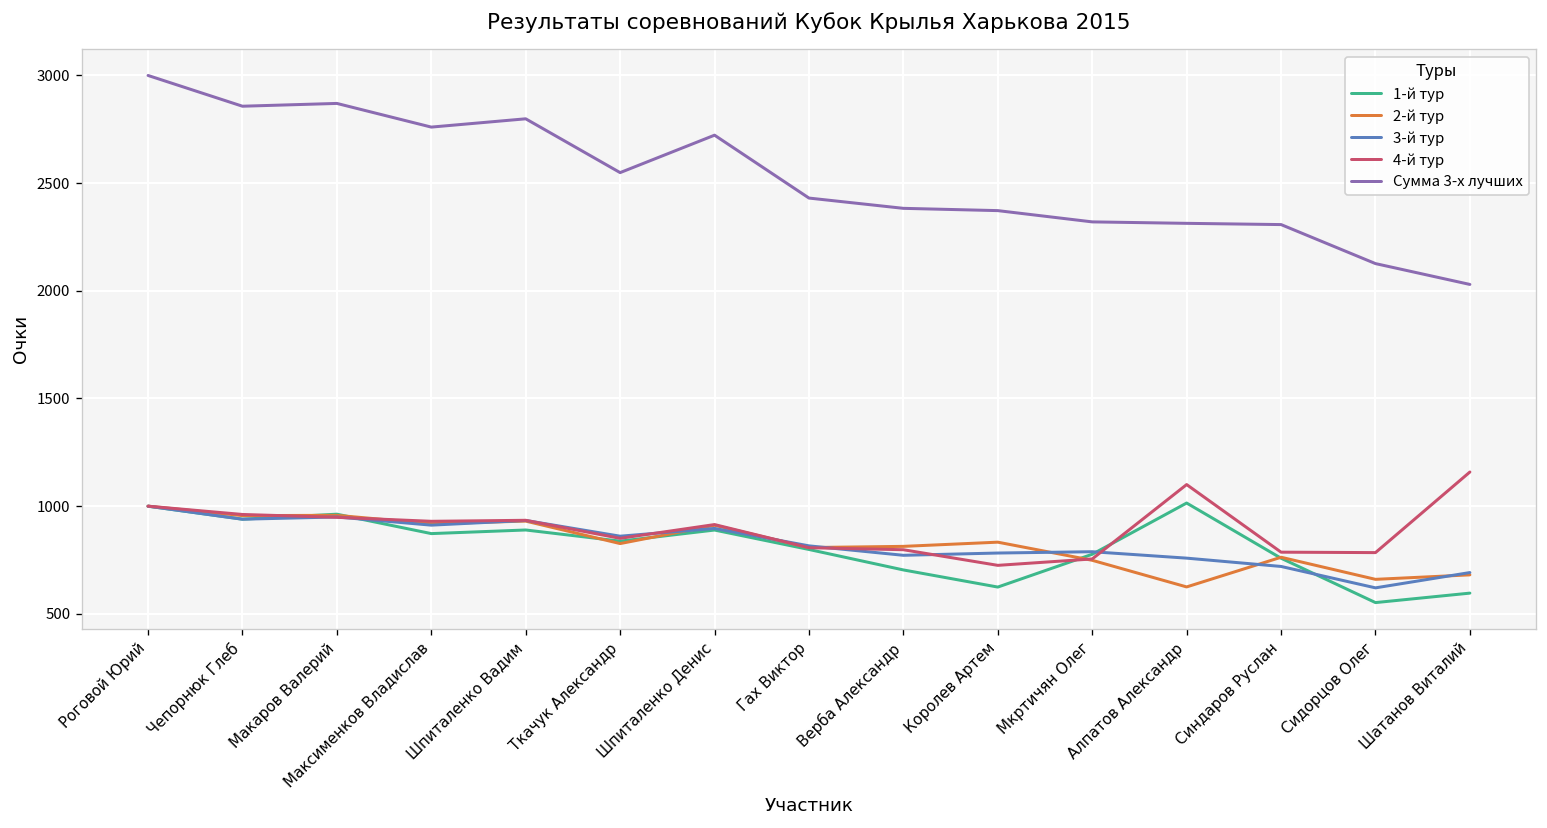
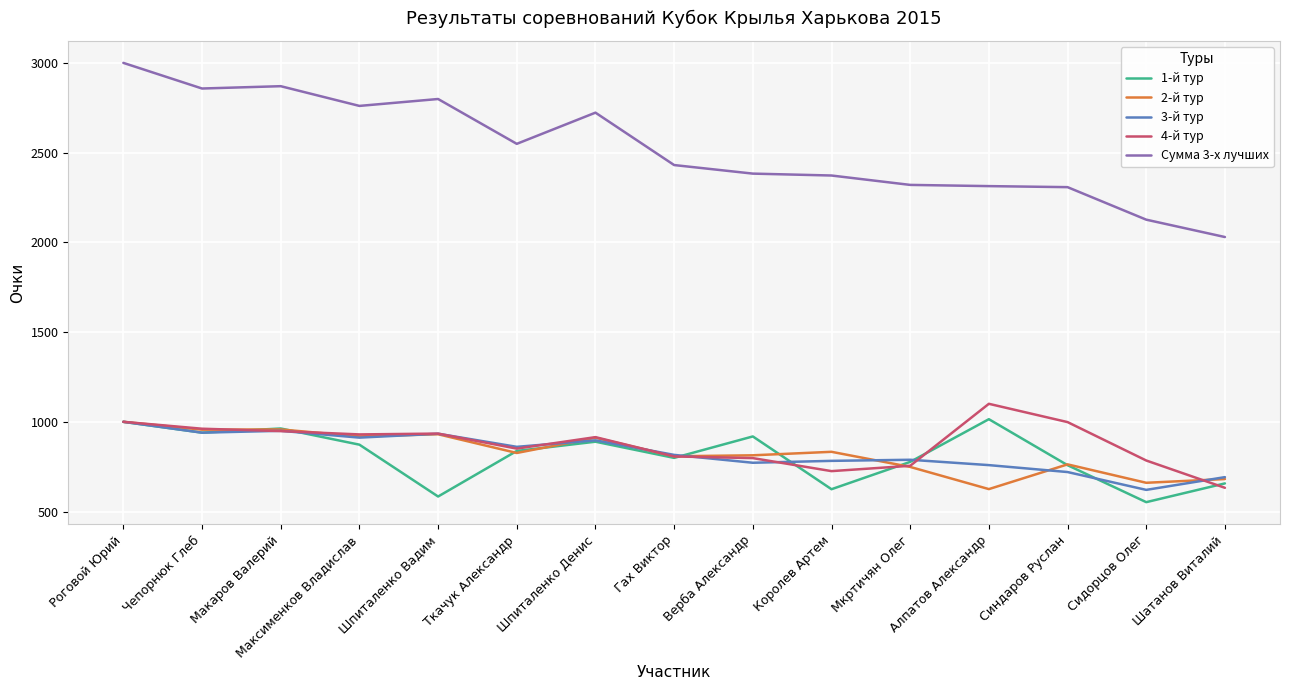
1-й тур, Шпиталенко Вадим: 890 -> 580
1-й тур, Верба Александр: 700 -> 920
4-й тур, Синдаров Руслан: 790 -> 1000
1-й тур, Шатанов Виталий: 600 -> 660
4-й тур, Шатанов Виталий: 1160 -> 630
